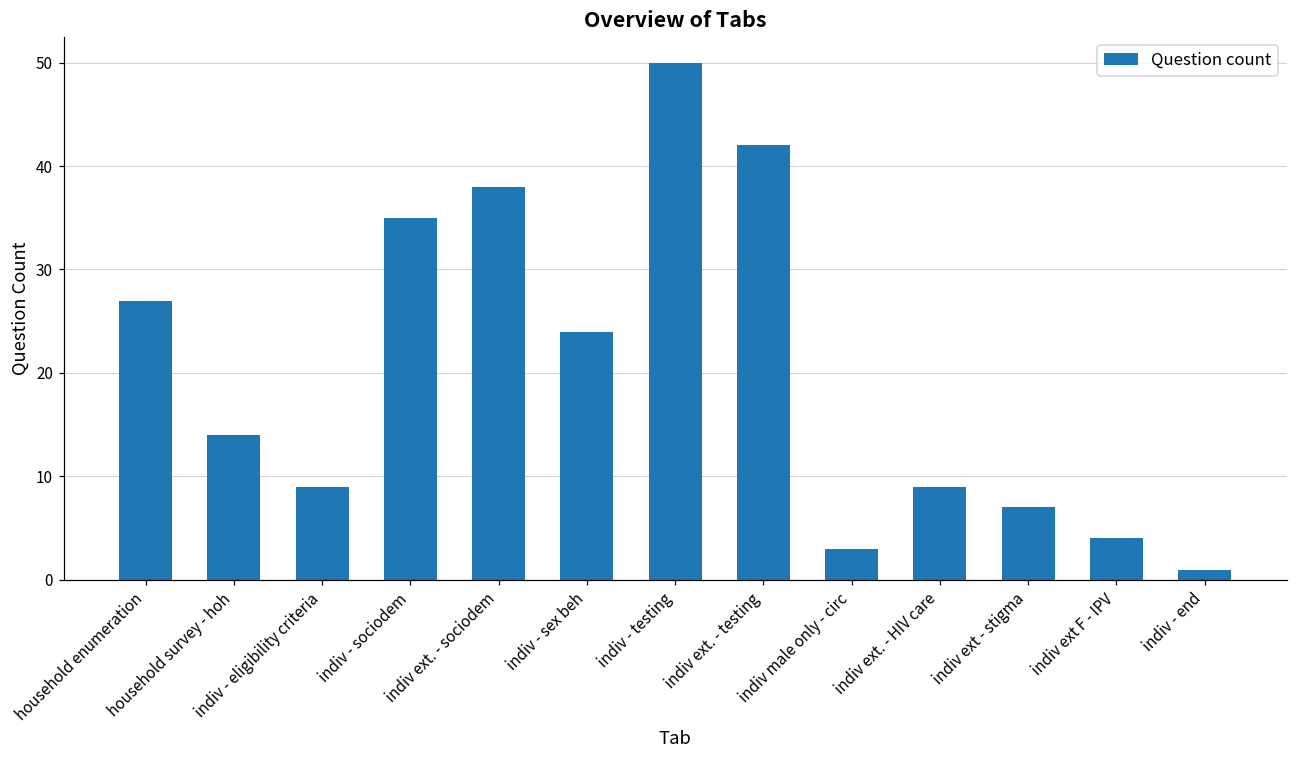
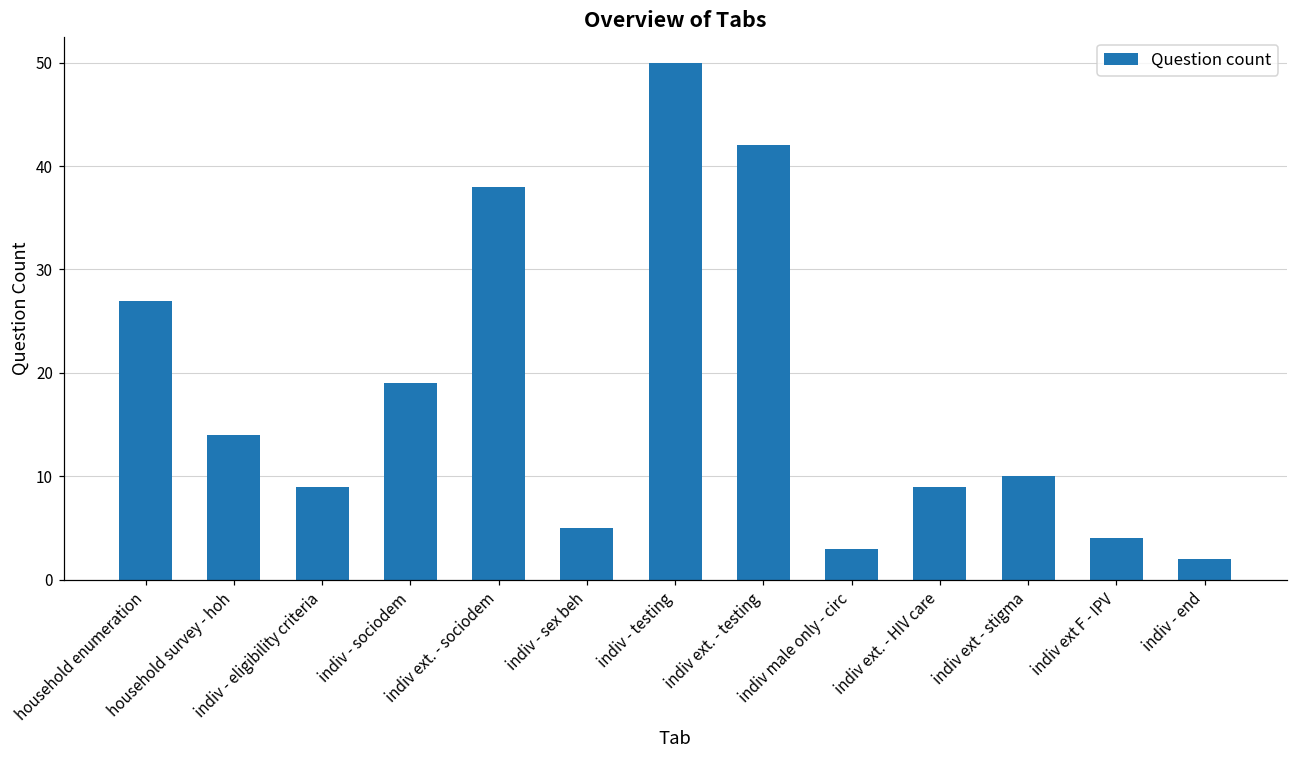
indiv - sociodem: 35 -> 19
indiv - sex beh: 24 -> 5
indiv ext - stigma: 7 -> 10
indiv - end: 1 -> 2
